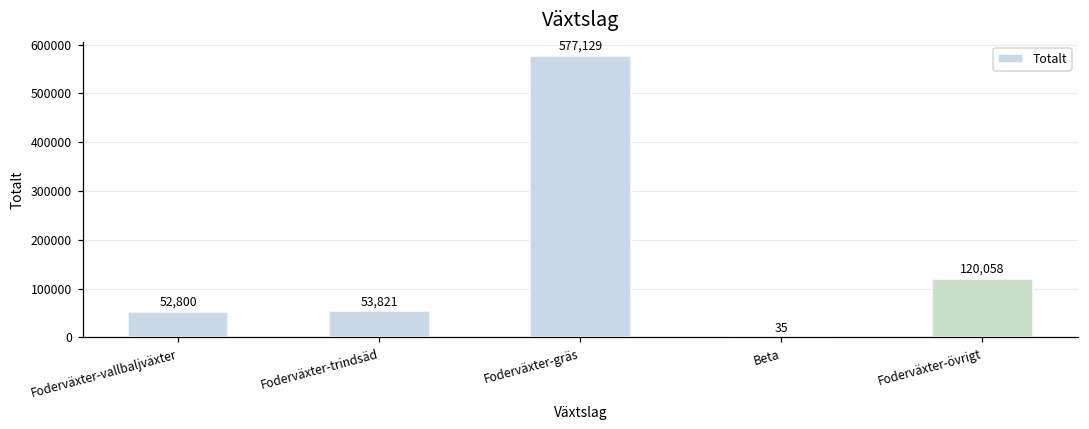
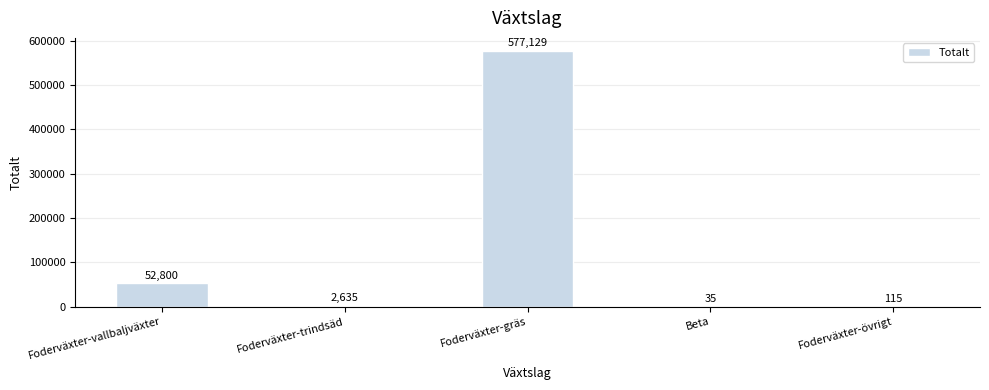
Foderväxter-trindsäd: 53,821 -> 2,635
Foderväxter-övrigt: 120,058 -> 115
